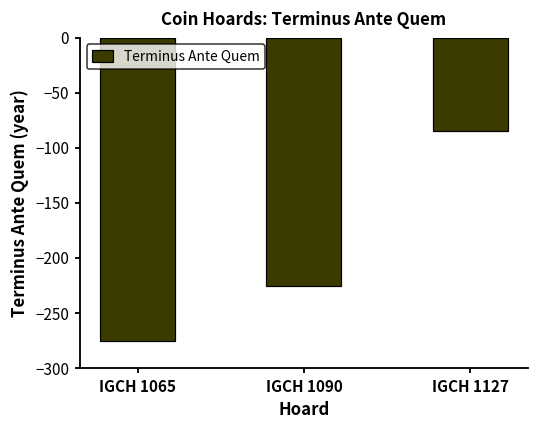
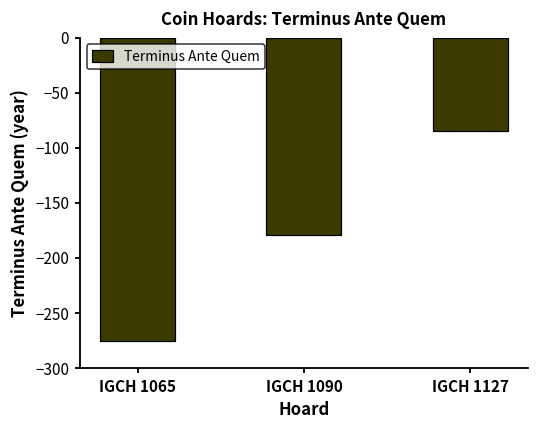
IGCH 1090: -225 -> -179
